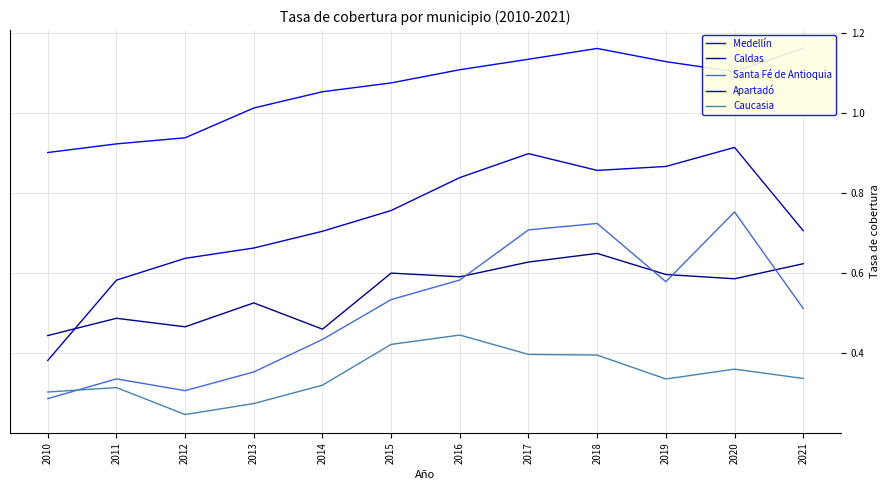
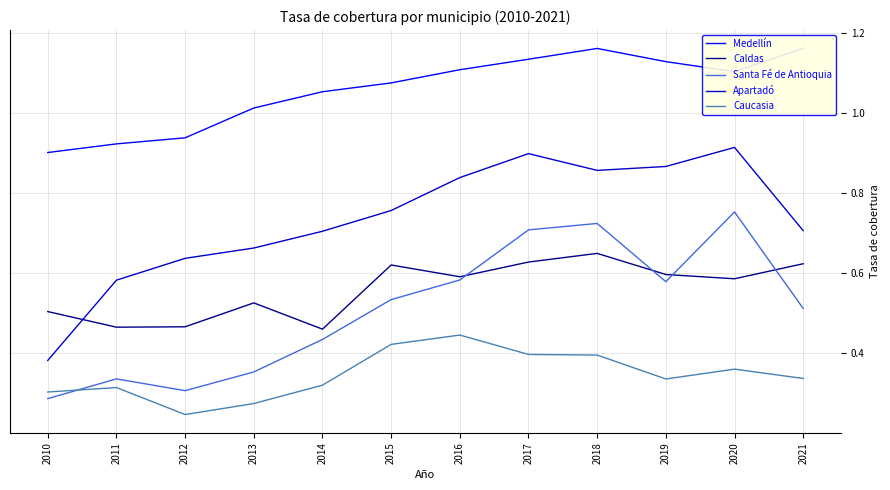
Caldas, 2010: 0.44 -> 0.50
Caldas, 2011: 0.49 -> 0.46
Caldas, 2015: 0.60 -> 0.62
